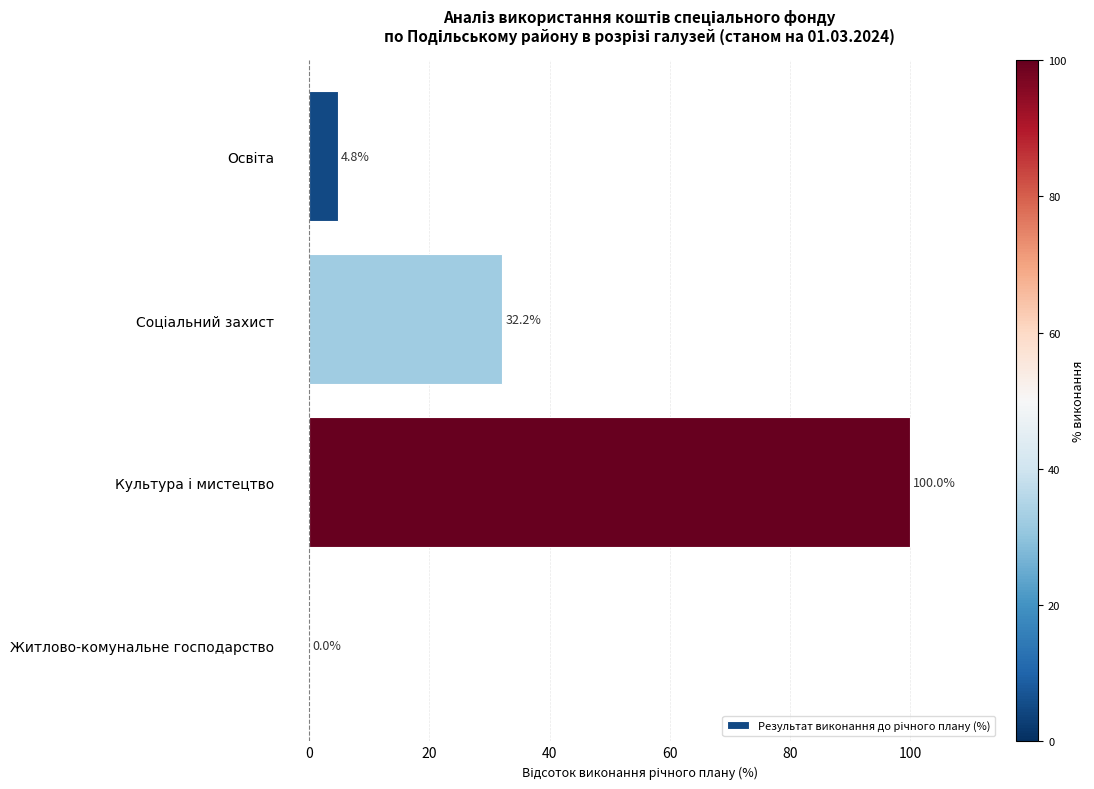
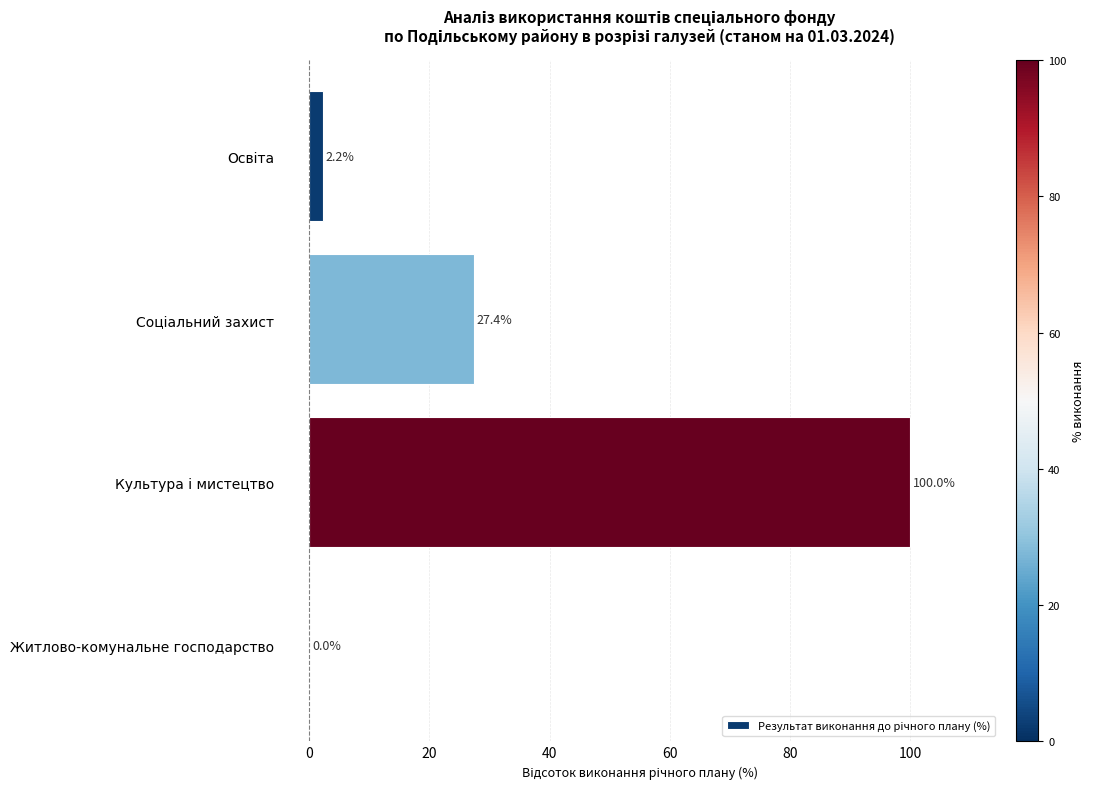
Освіта: 4.8% -> 2.2%
Соціальний захист: 32.2% -> 27.4%
